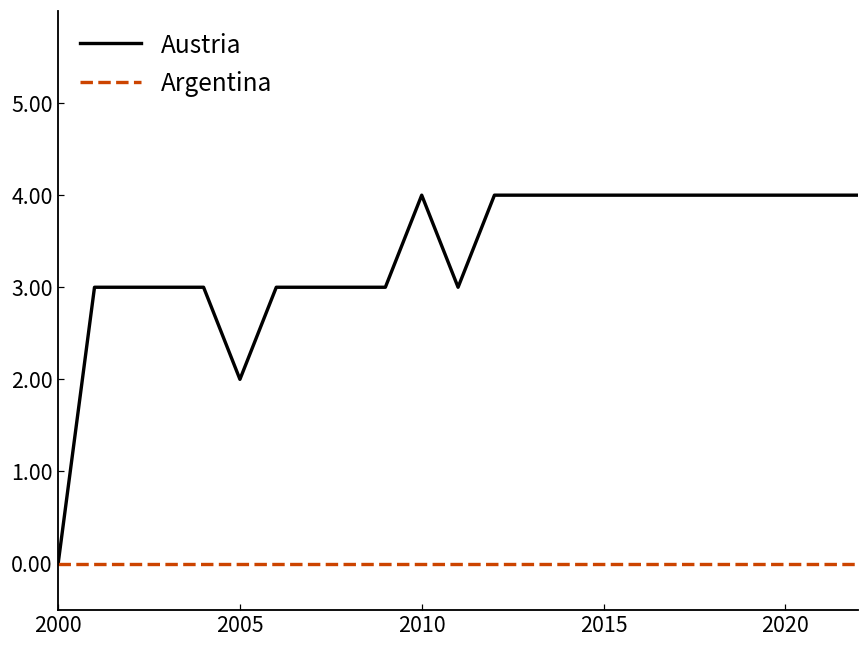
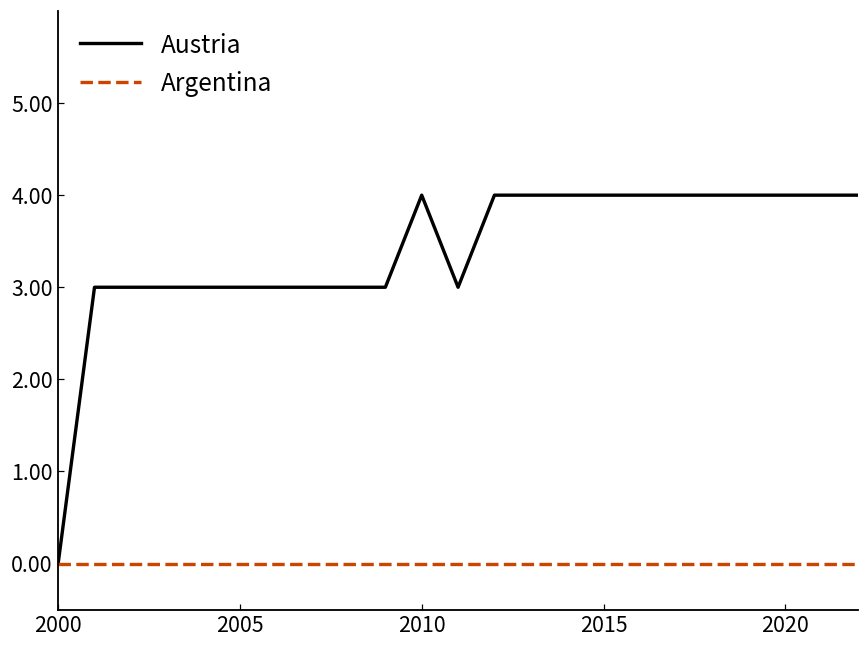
Austria, 2005: 2 -> 3
